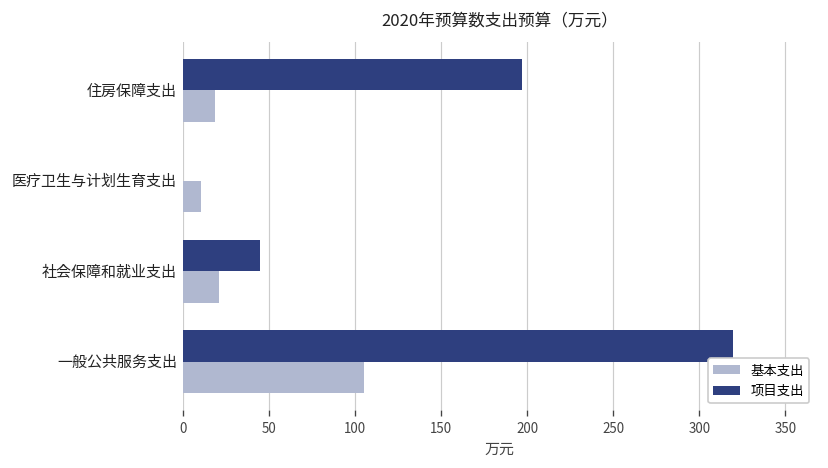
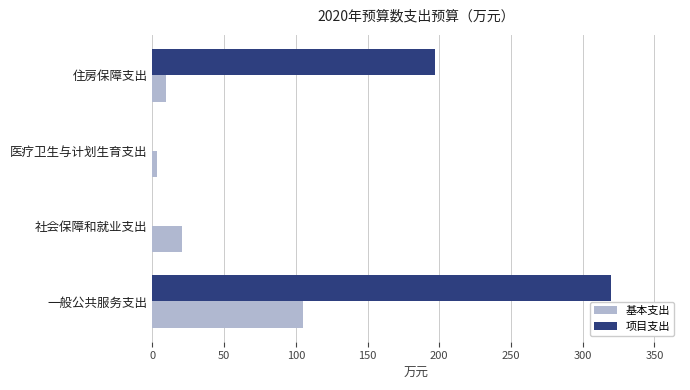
基本支出, 住房保障支出: 19 -> 10
基本支出, 医疗卫生与计划生育支出: 11 -> 4
项目支出, 社会保障和就业支出: 45 -> 0
